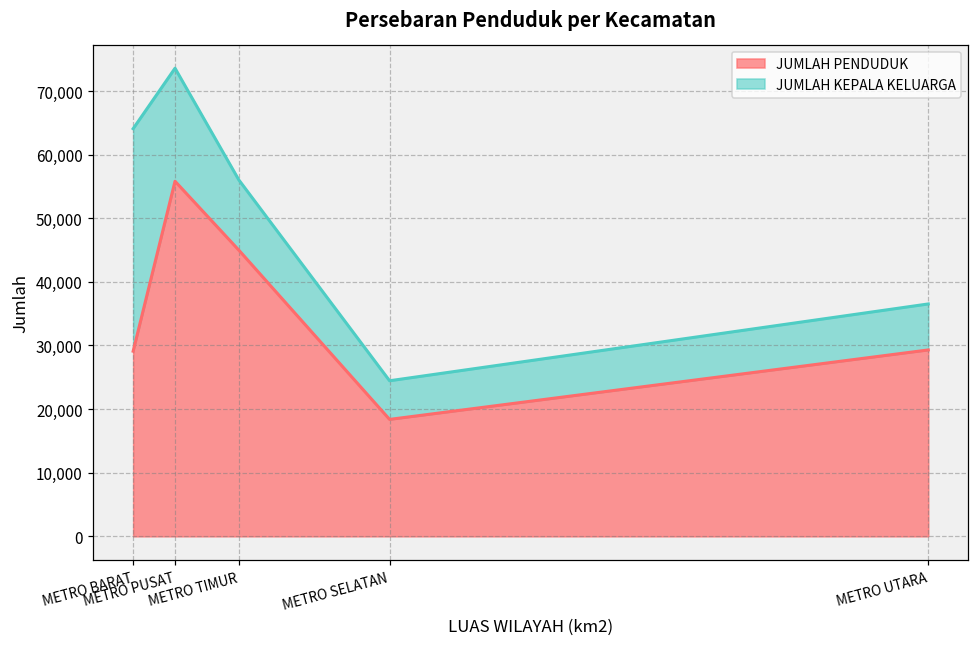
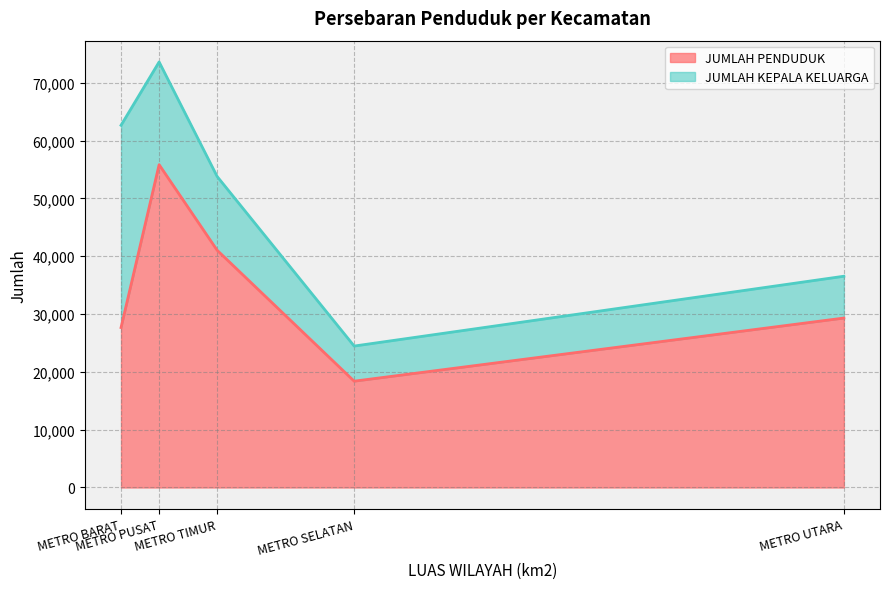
JUMLAH PENDUDUK, METRO BARAT: 29,000 -> 28,000
JUMLAH PENDUDUK, METRO TIMUR: 45,000 -> 41,000
JUMLAH KEPALA KELUARGA, METRO TIMUR: 11,000 -> 13,000
